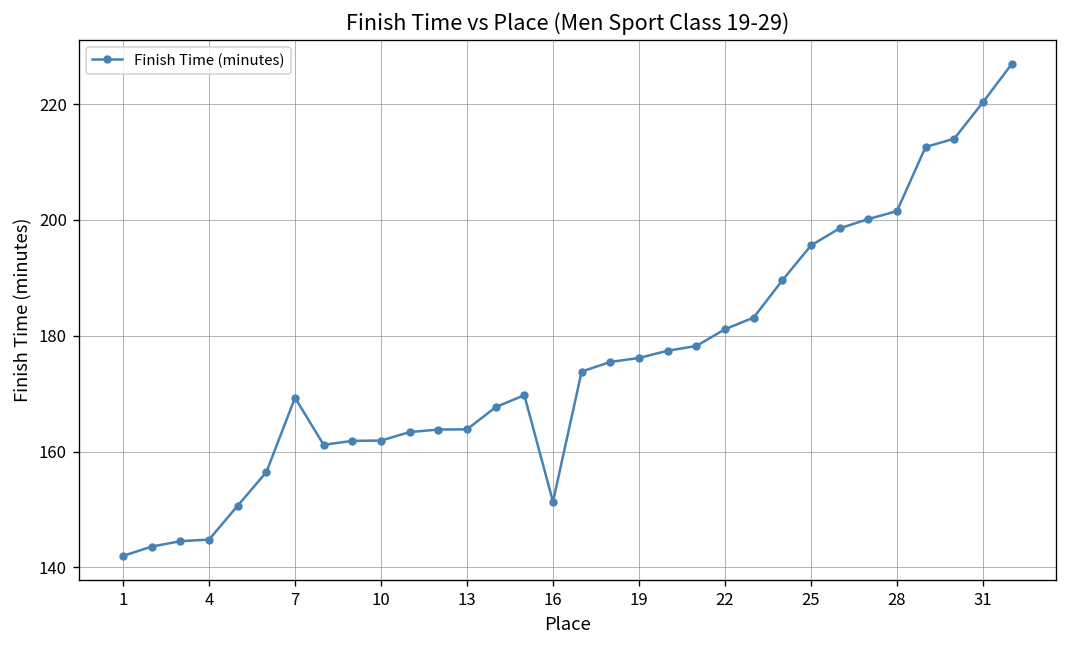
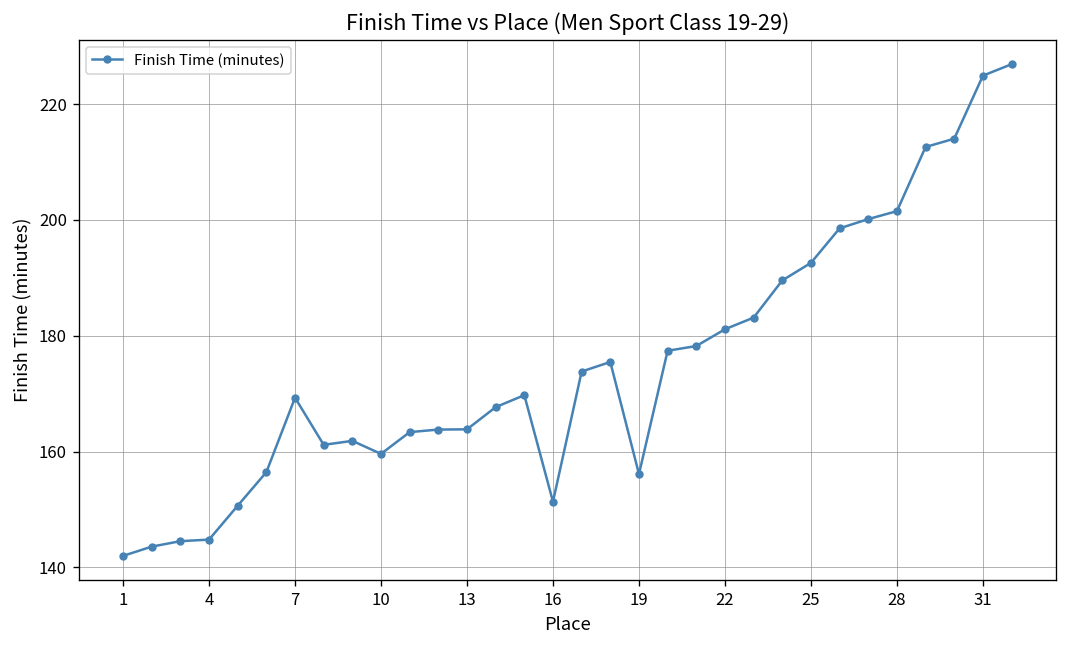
10: 162 -> 160
19: 176 -> 156
25: 196 -> 193
31: 220 -> 225
